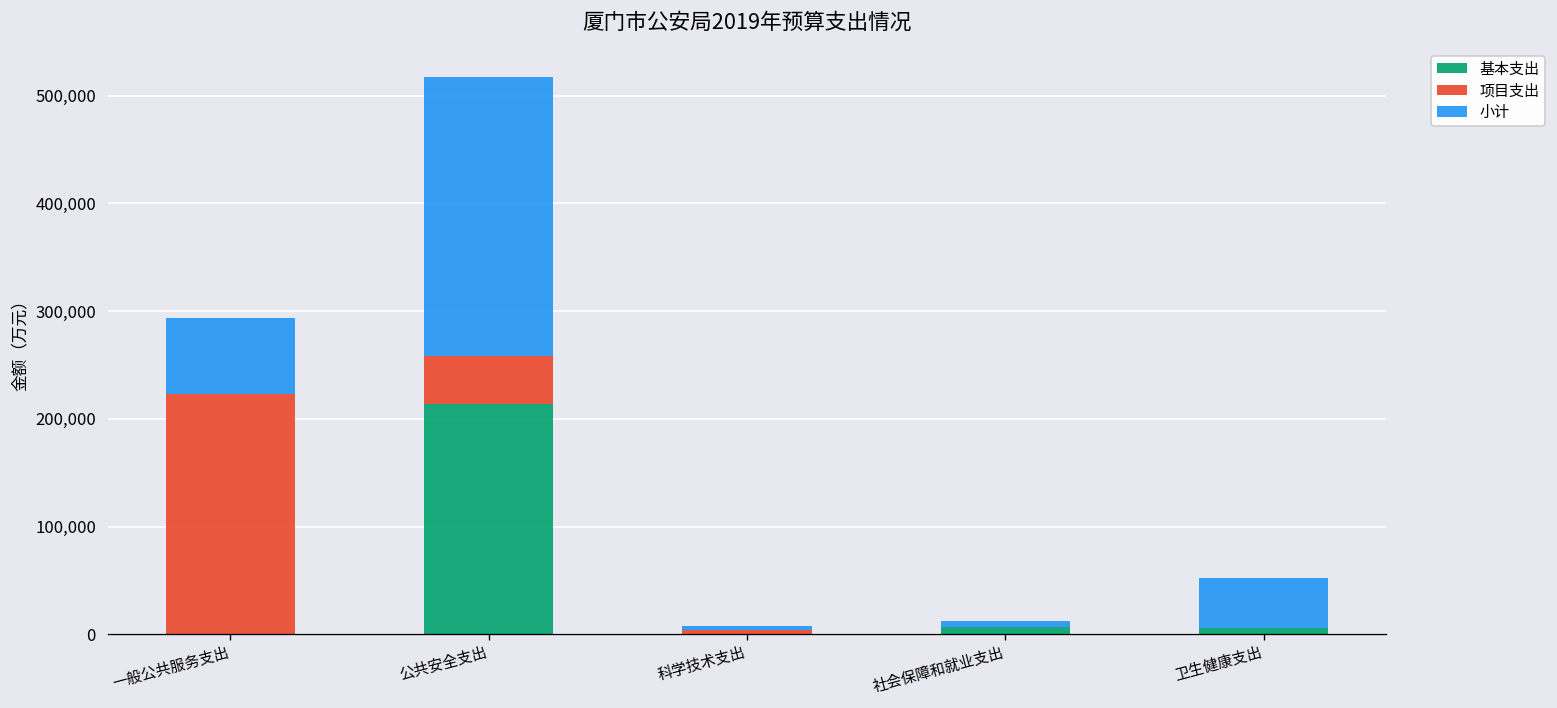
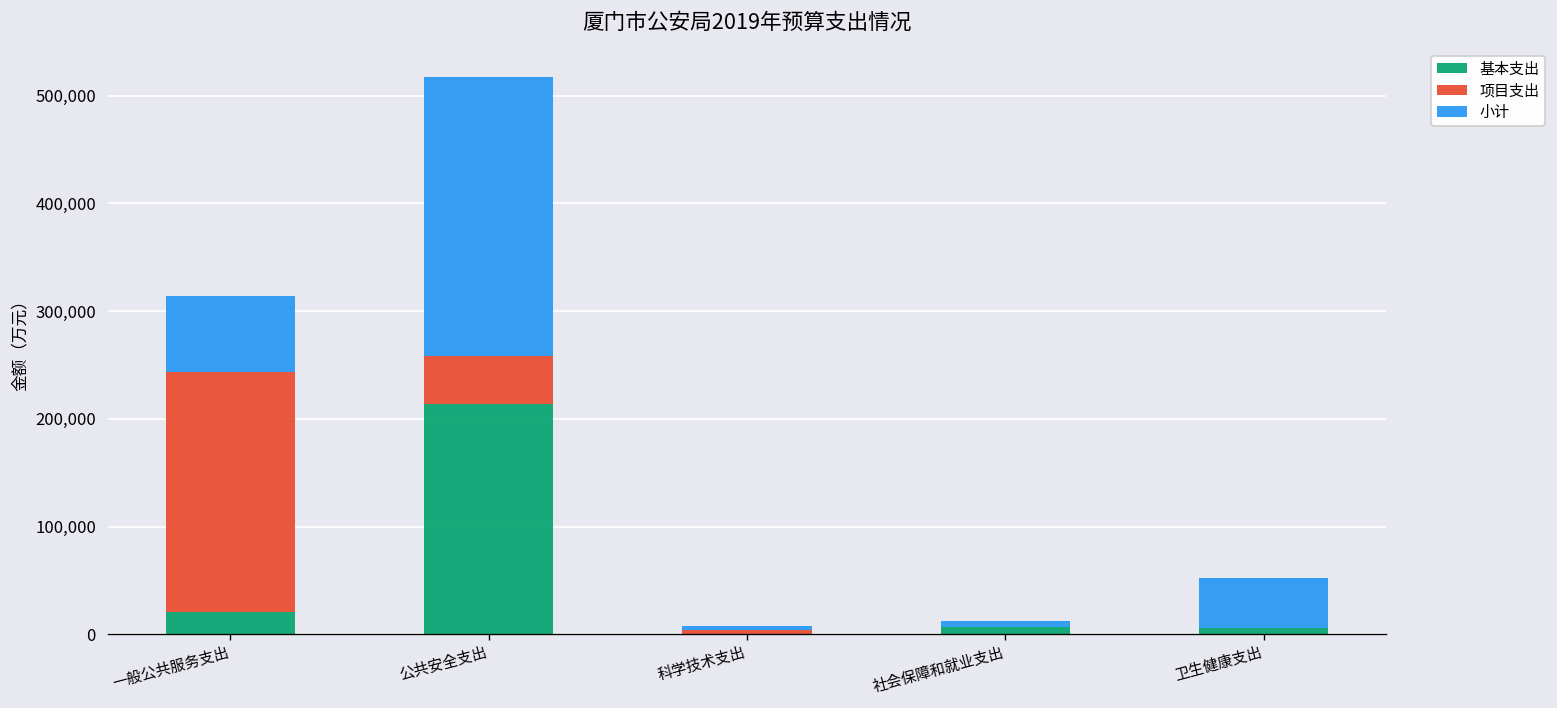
基本支出, 一般公共服务支出: 0 -> 20,000
